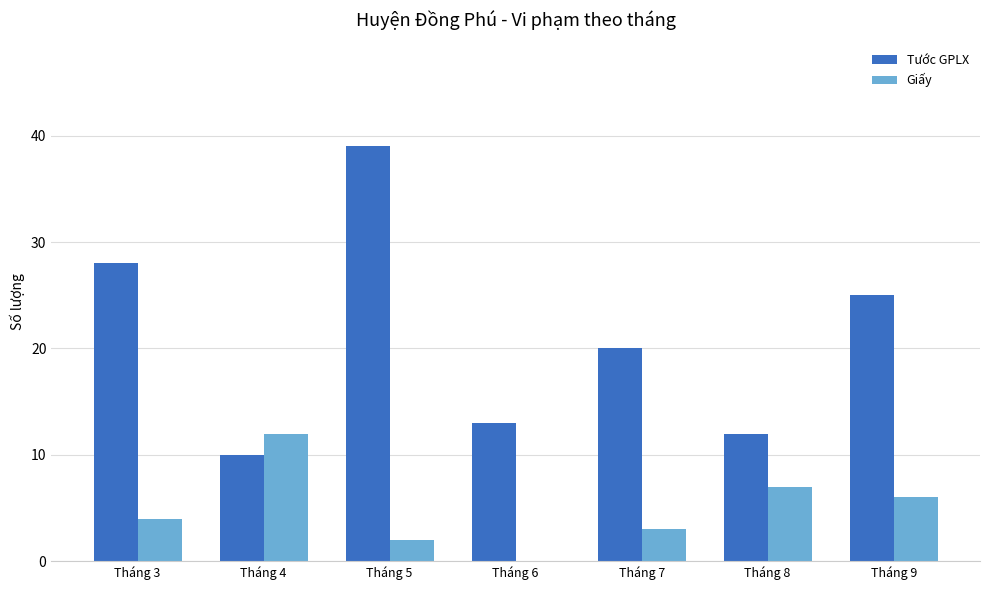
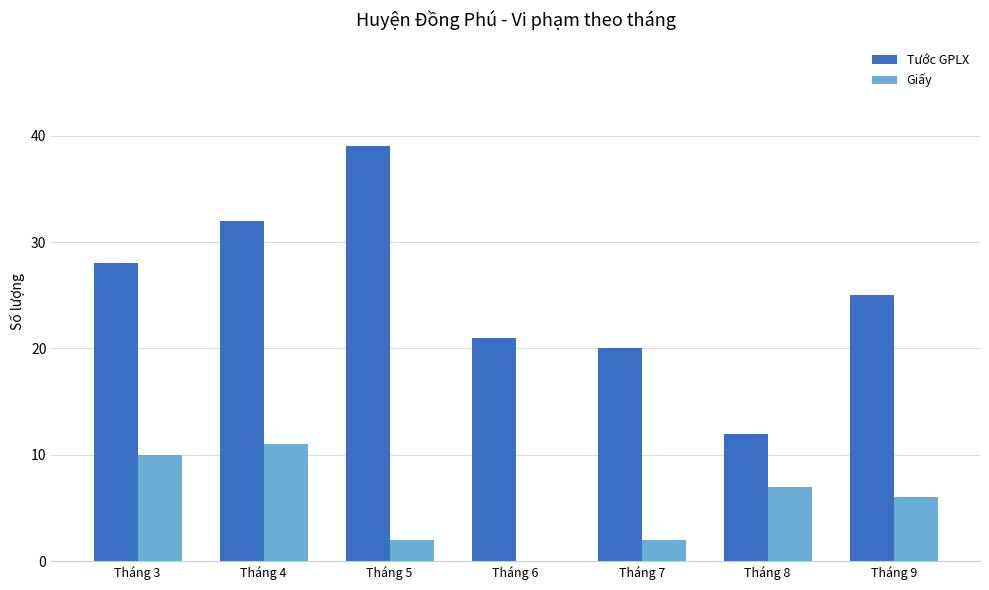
Giấy, Tháng 3: 4 -> 10
Tước GPLX, Tháng 4: 10 -> 32
Giấy, Tháng 4: 12 -> 11
Tước GPLX, Tháng 6: 13 -> 21
Giấy, Tháng 7: 3 -> 2
